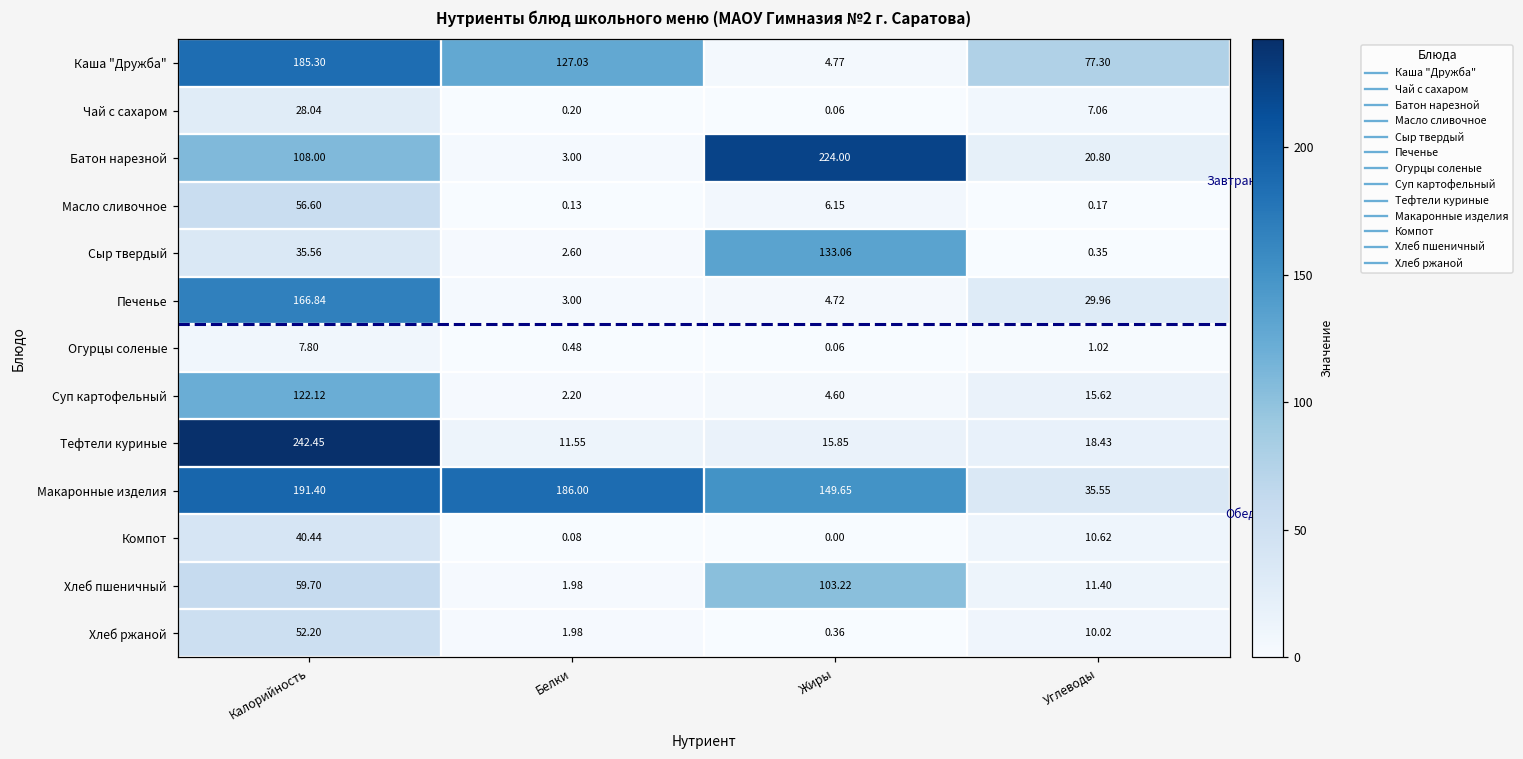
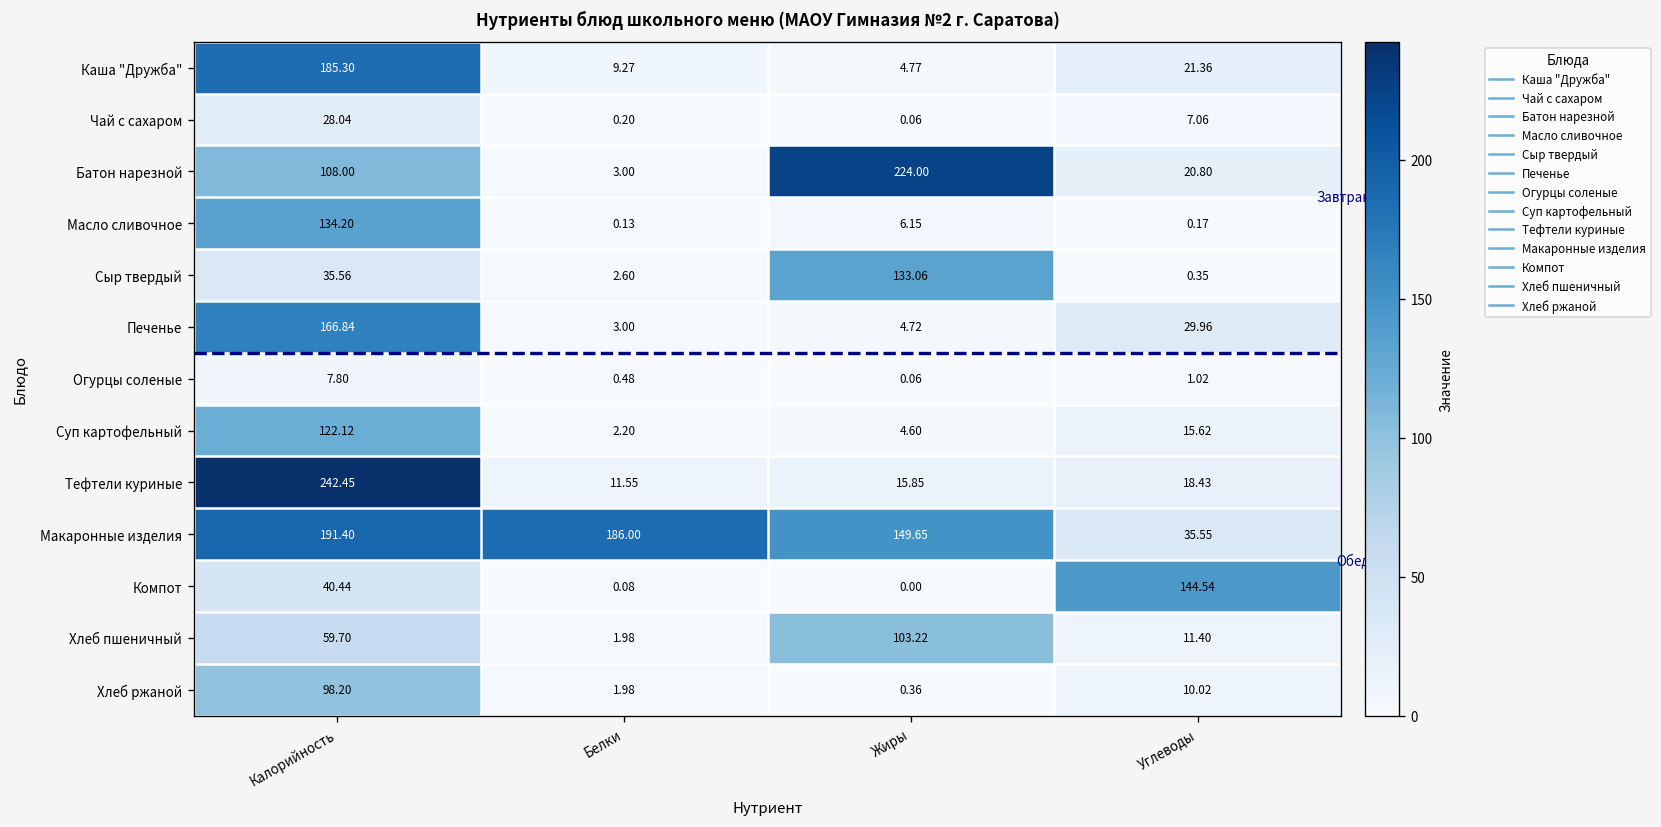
Каша "Дружба", Белки: 127.03 -> 9.27
Каша "Дружба", Углеводы: 77.30 -> 21.36
Масло сливочное, Калорийность: 56.60 -> 134.20
Компот, Углеводы: 10.62 -> 144.54
Хлеб ржаной, Калорийность: 52.20 -> 98.20
